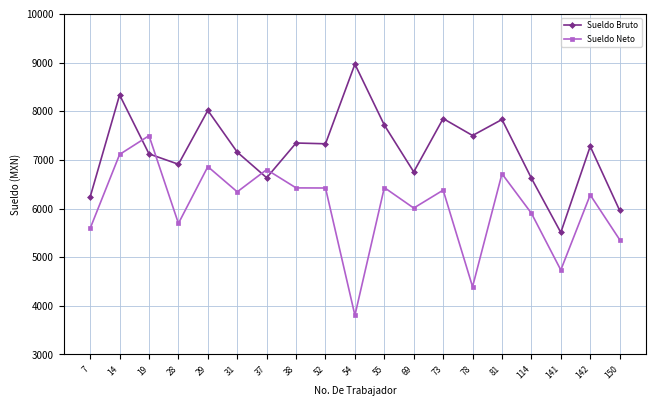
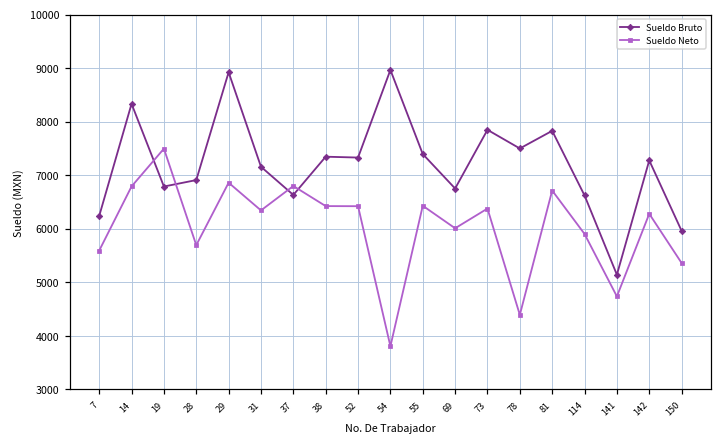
Sueldo Neto, 14: 7100 -> 6800
Sueldo Bruto, 19: 7100 -> 6800
Sueldo Bruto, 29: 8000 -> 8900
Sueldo Bruto, 55: 7700 -> 7400
Sueldo Bruto, 141: 5500 -> 5100
